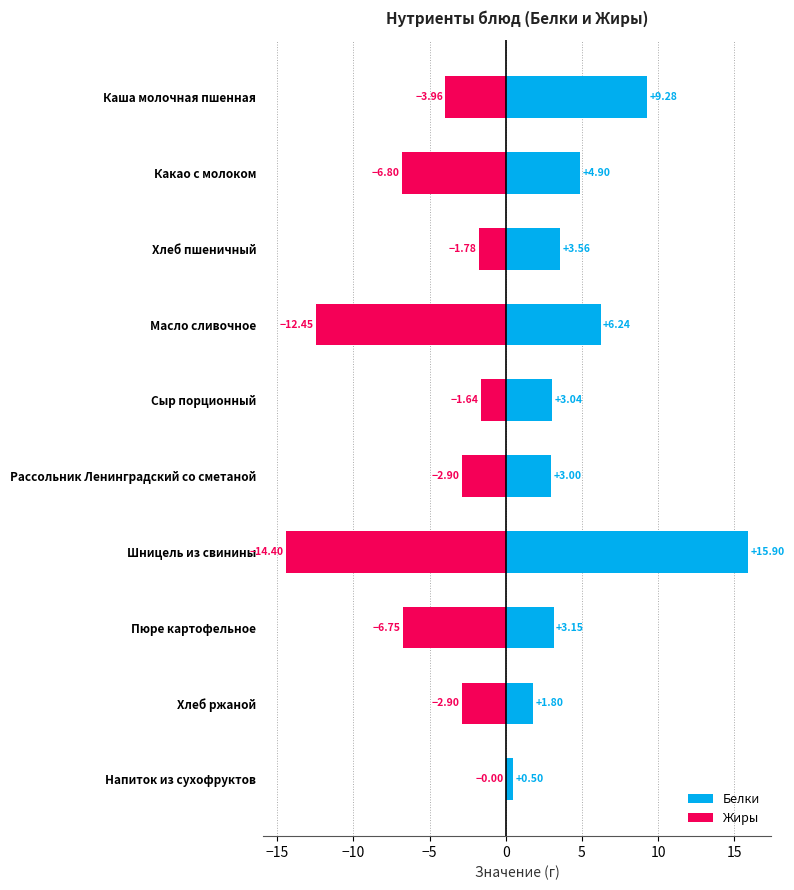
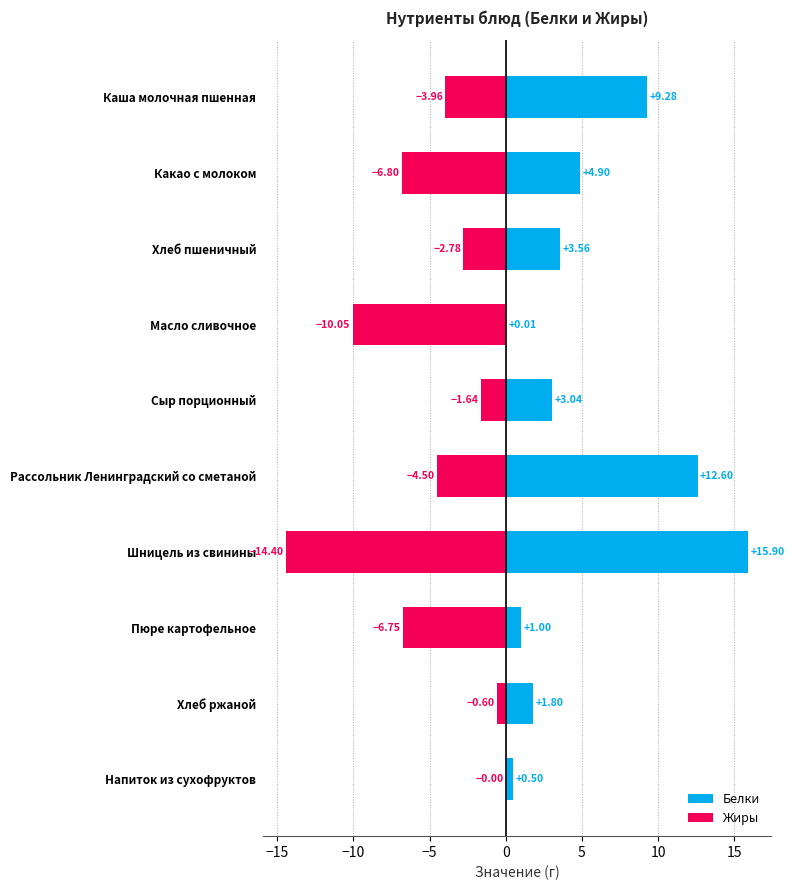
Жиры, Хлеб пшеничный: -1.78 -> -2.78
Белки, Масло сливочное: +6.24 -> +0.01
Жиры, Масло сливочное: -12.45 -> -10.05
Белки, Рассольник Ленинградский со сметаной: +3.00 -> +12.60
Жиры, Рассольник Ленинградский со сметаной: -2.90 -> -4.50
Белки, Пюре картофельное: +3.15 -> +1.00
Жиры, Хлеб ржаной: -2.90 -> -0.60
